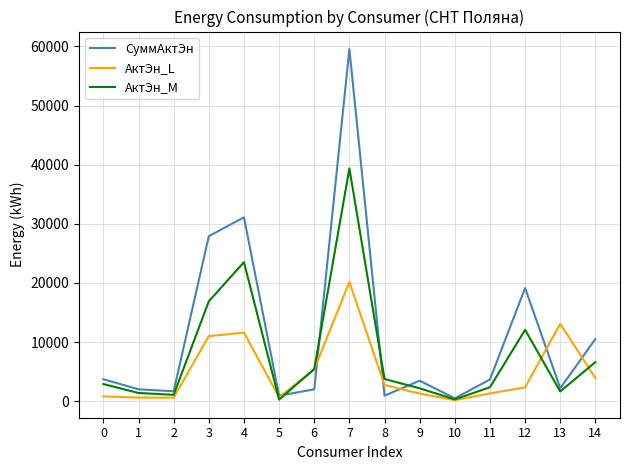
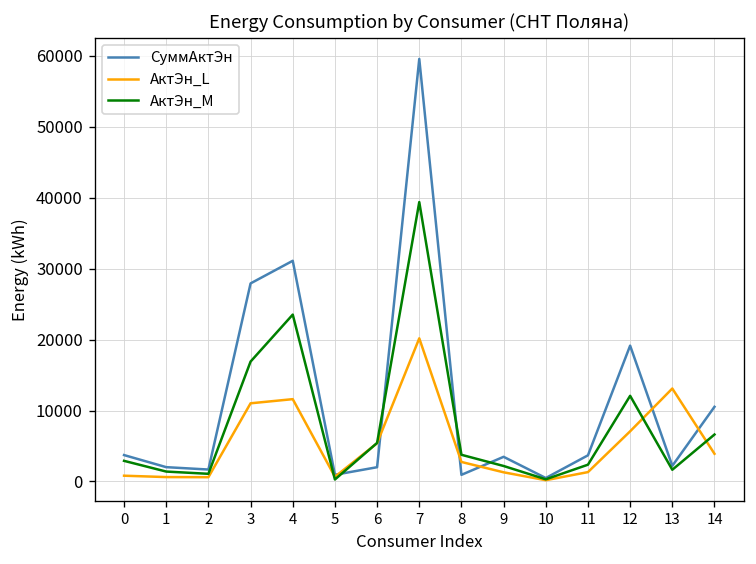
АктЭн_L, 12: 2000 -> 7000
